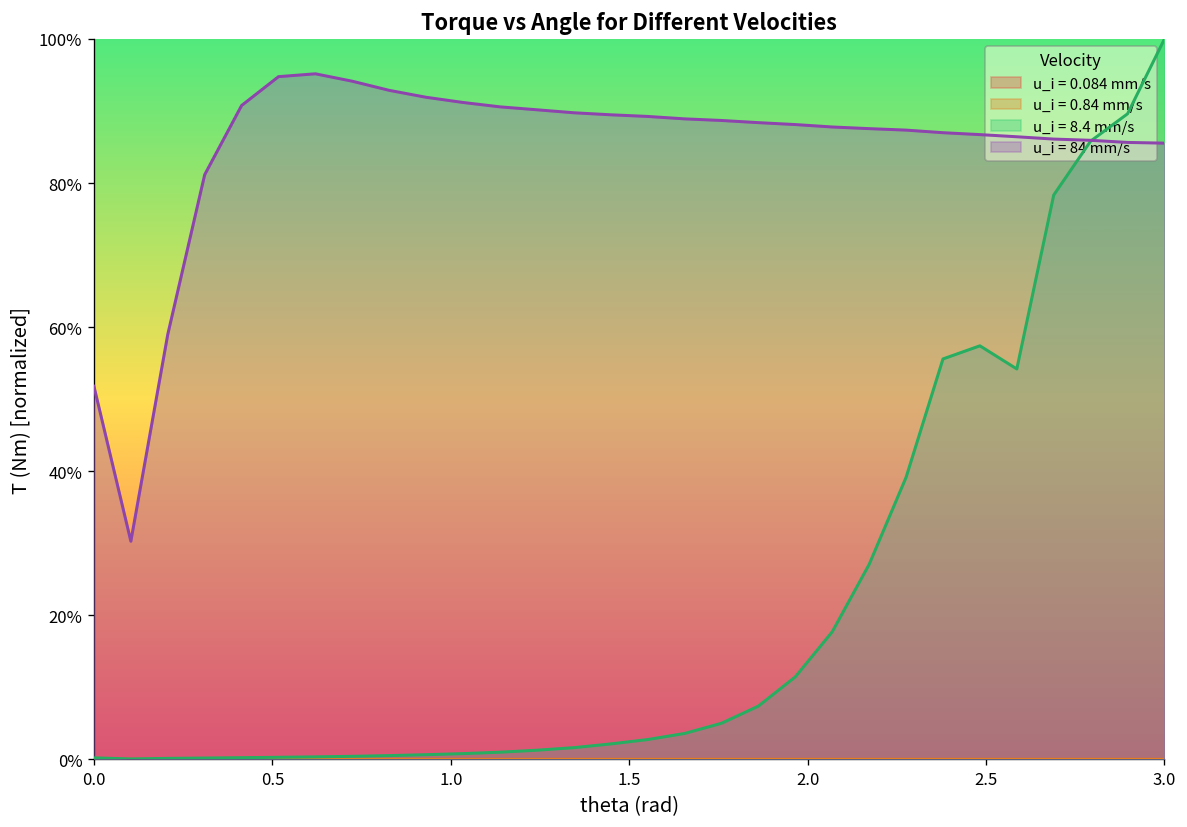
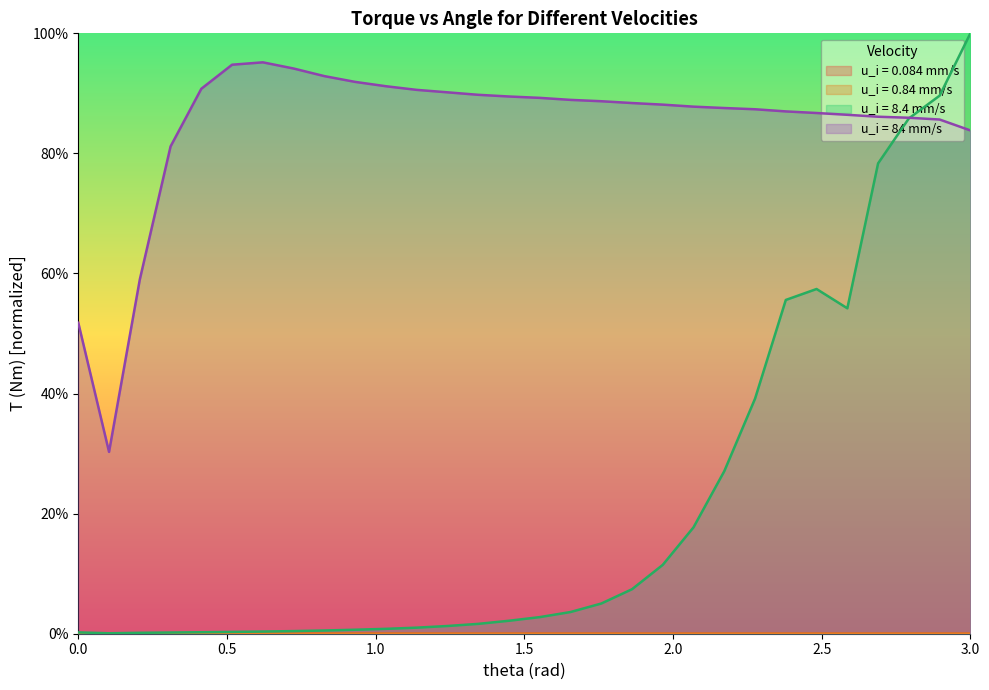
u_i = 84 mm/s, 3.0: 86% -> 84%
